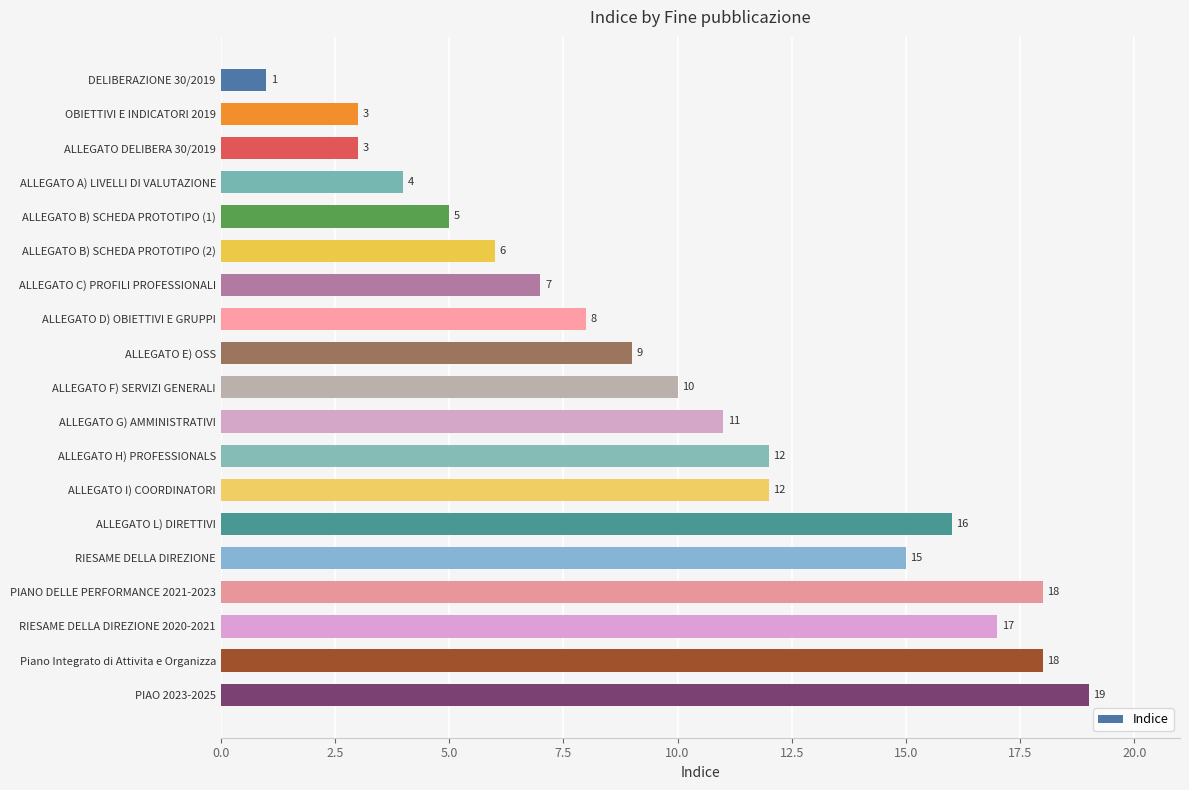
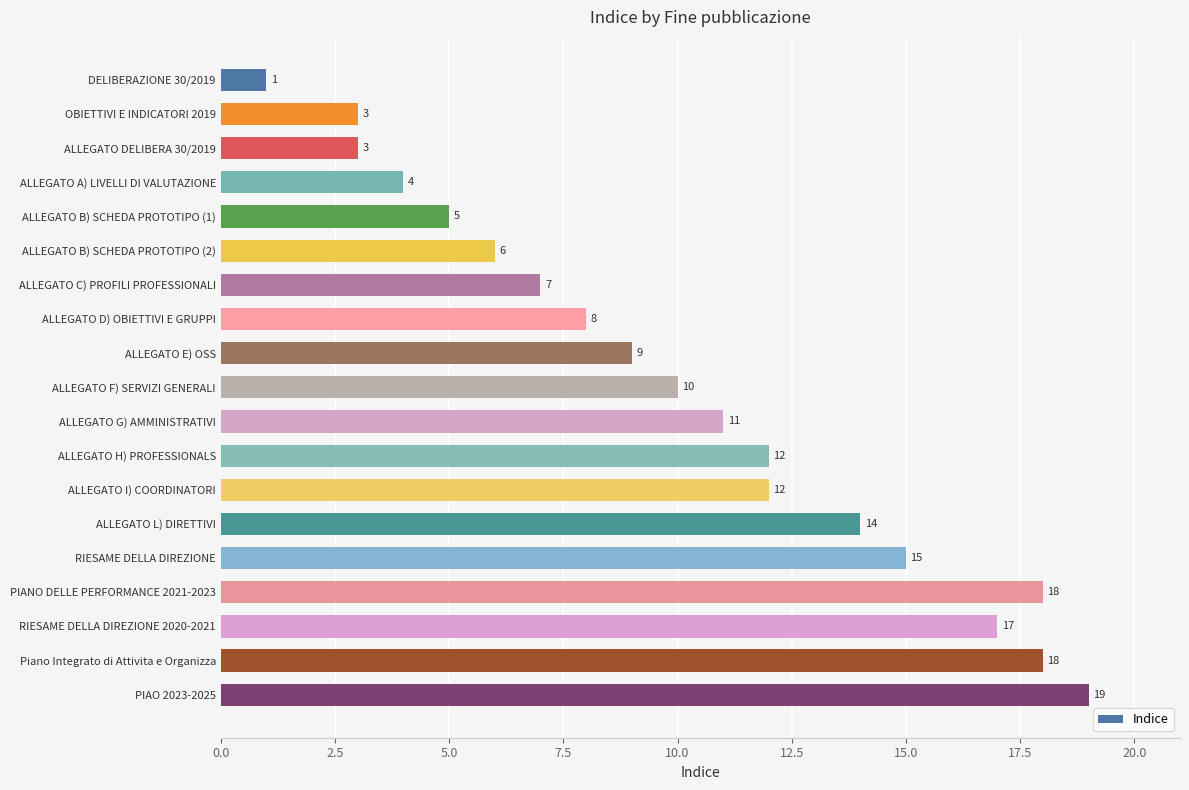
ALLEGATO L) DIRETTIVI: 16 -> 14
